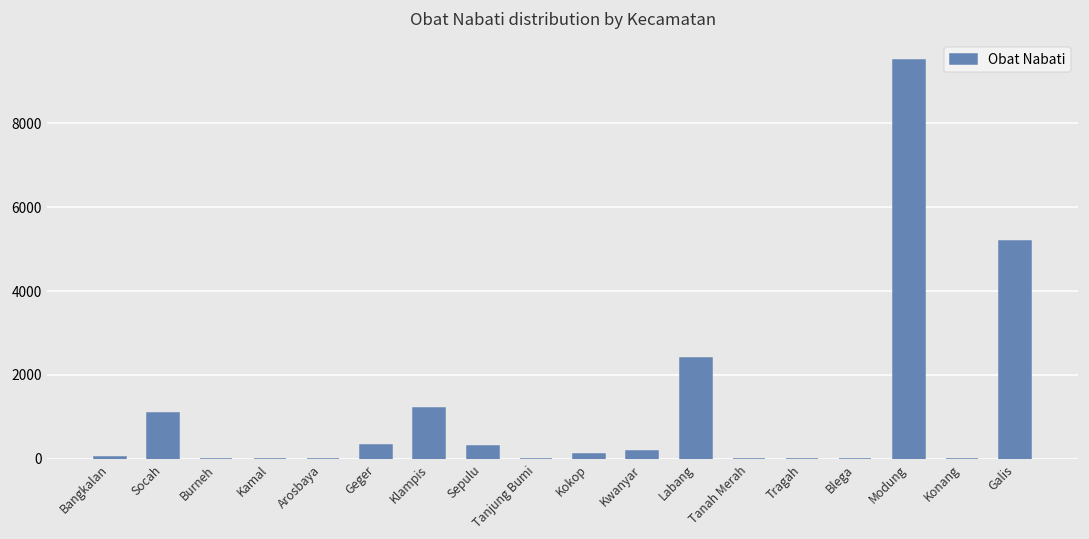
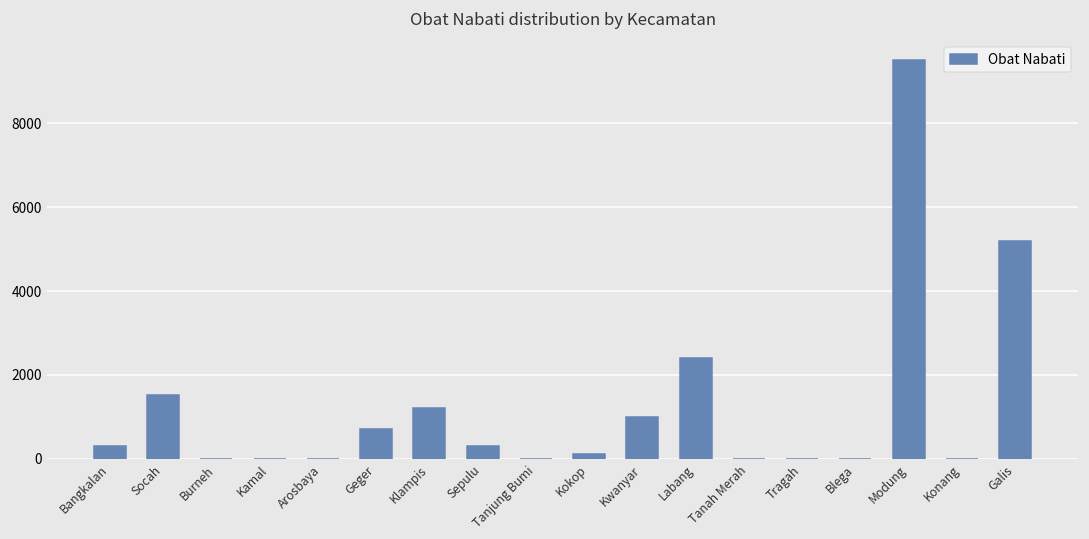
Bangkalan: 100 -> 300
Socah: 1100 -> 1500
Geger: 300 -> 700
Kwanyar: 200 -> 1000
